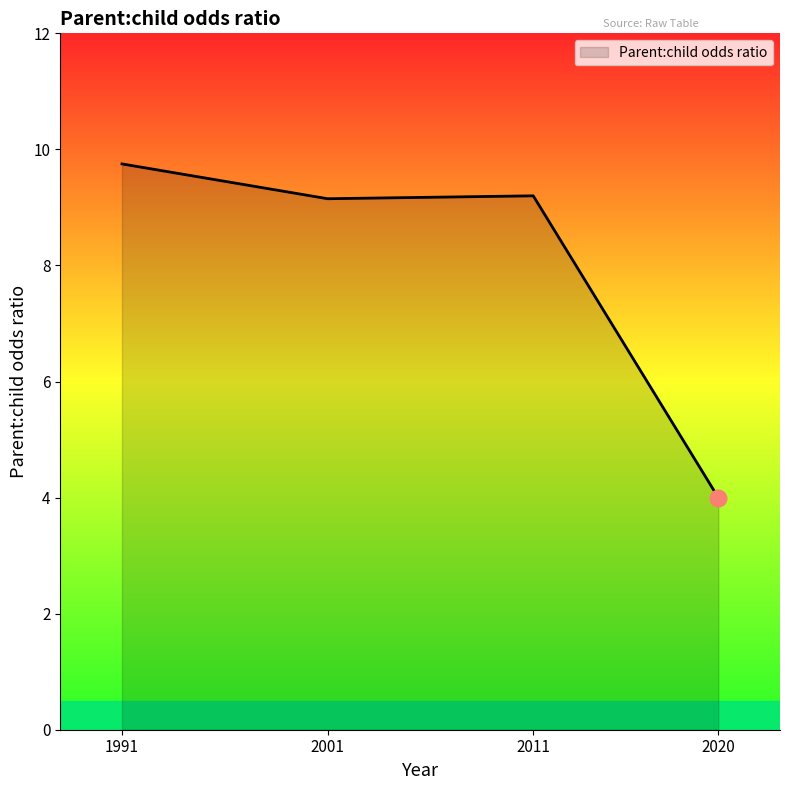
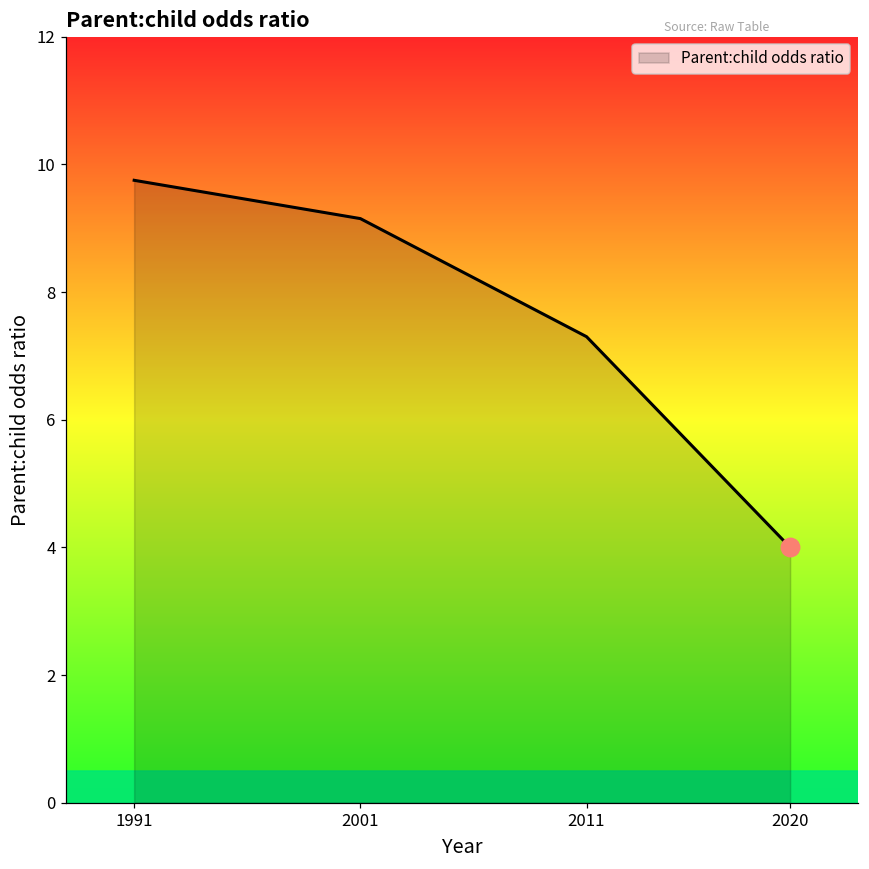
Parent:child odds ratio, 2011: 9.2 -> 7.3
